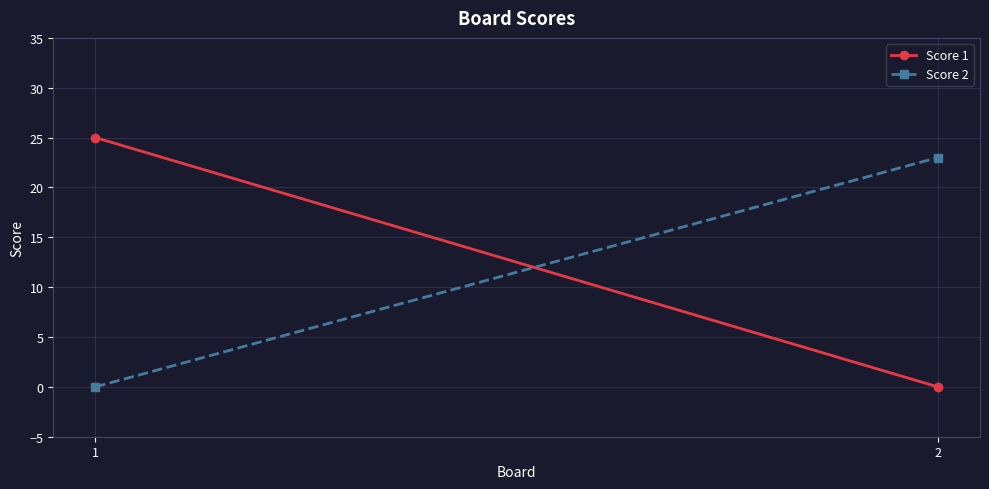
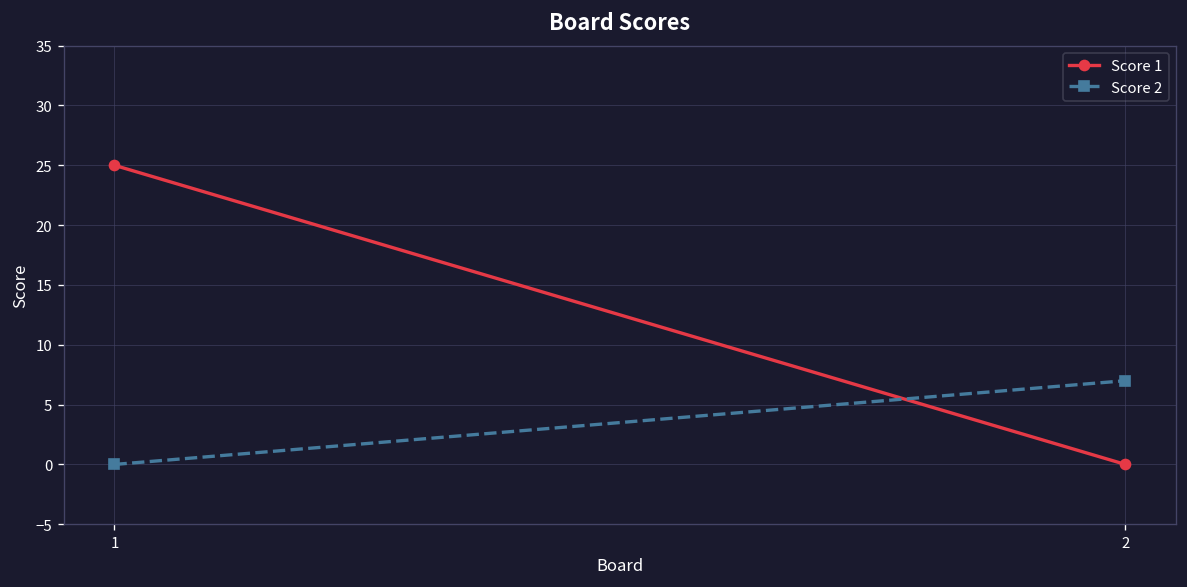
Score 2, 2: 23 -> 7
